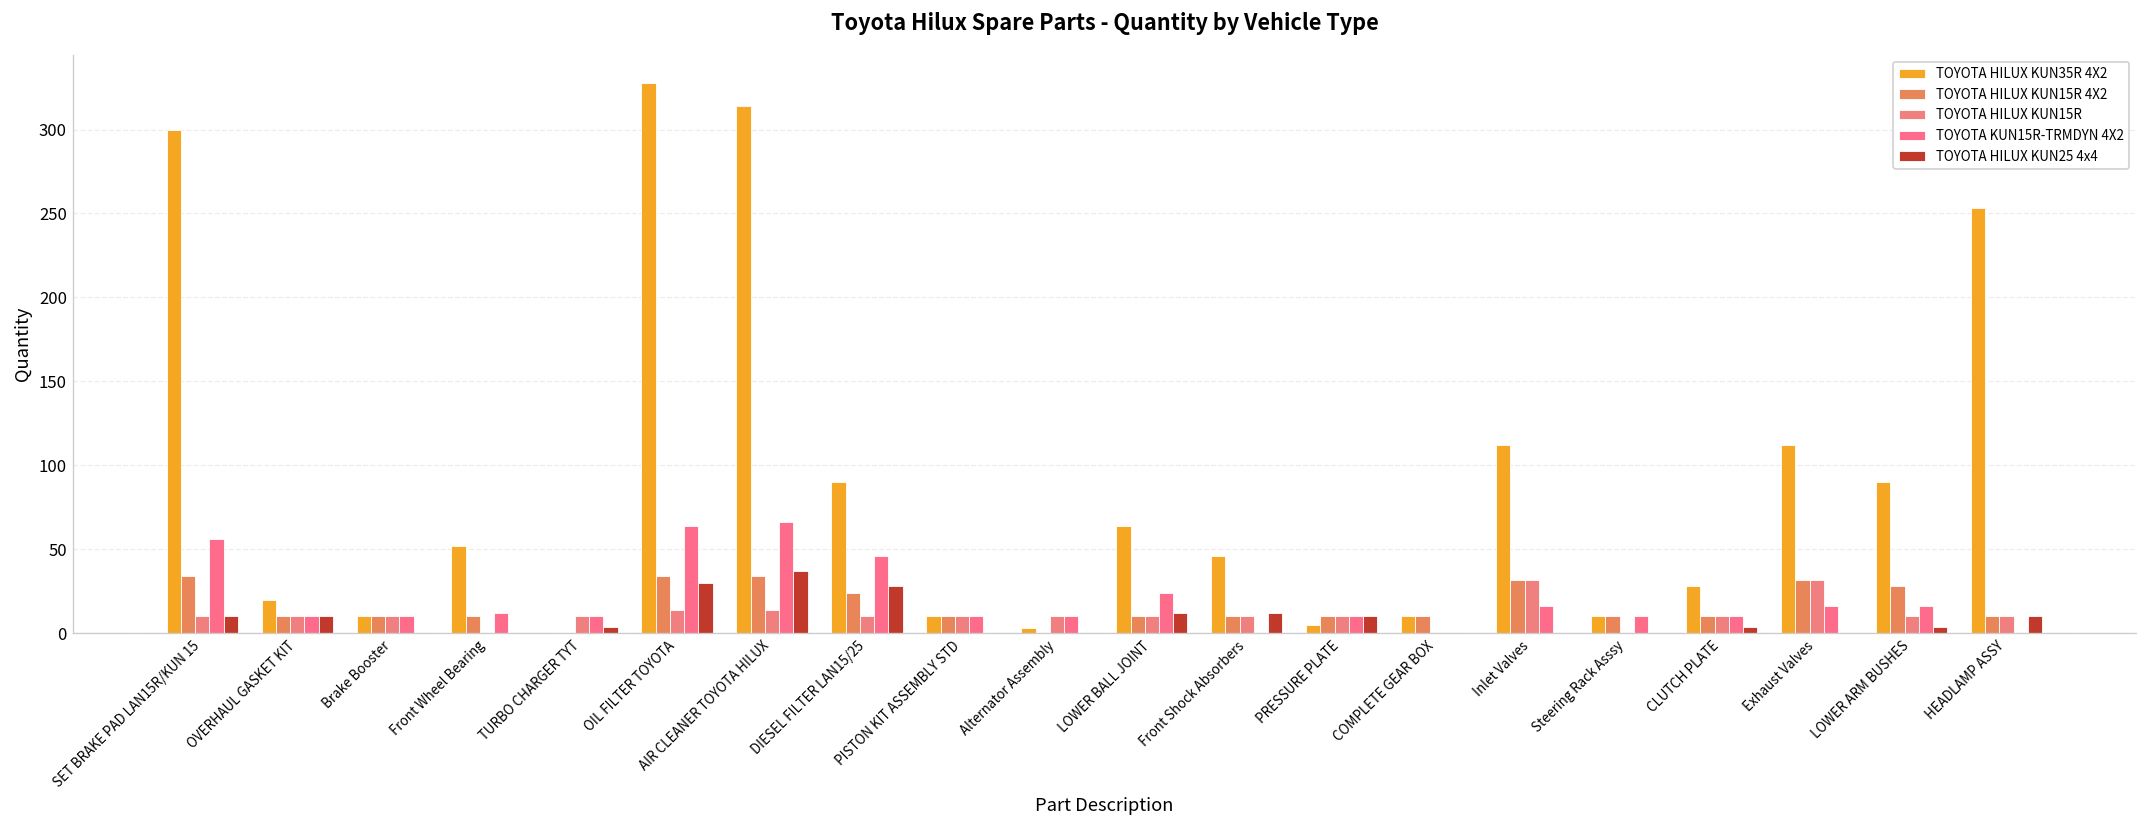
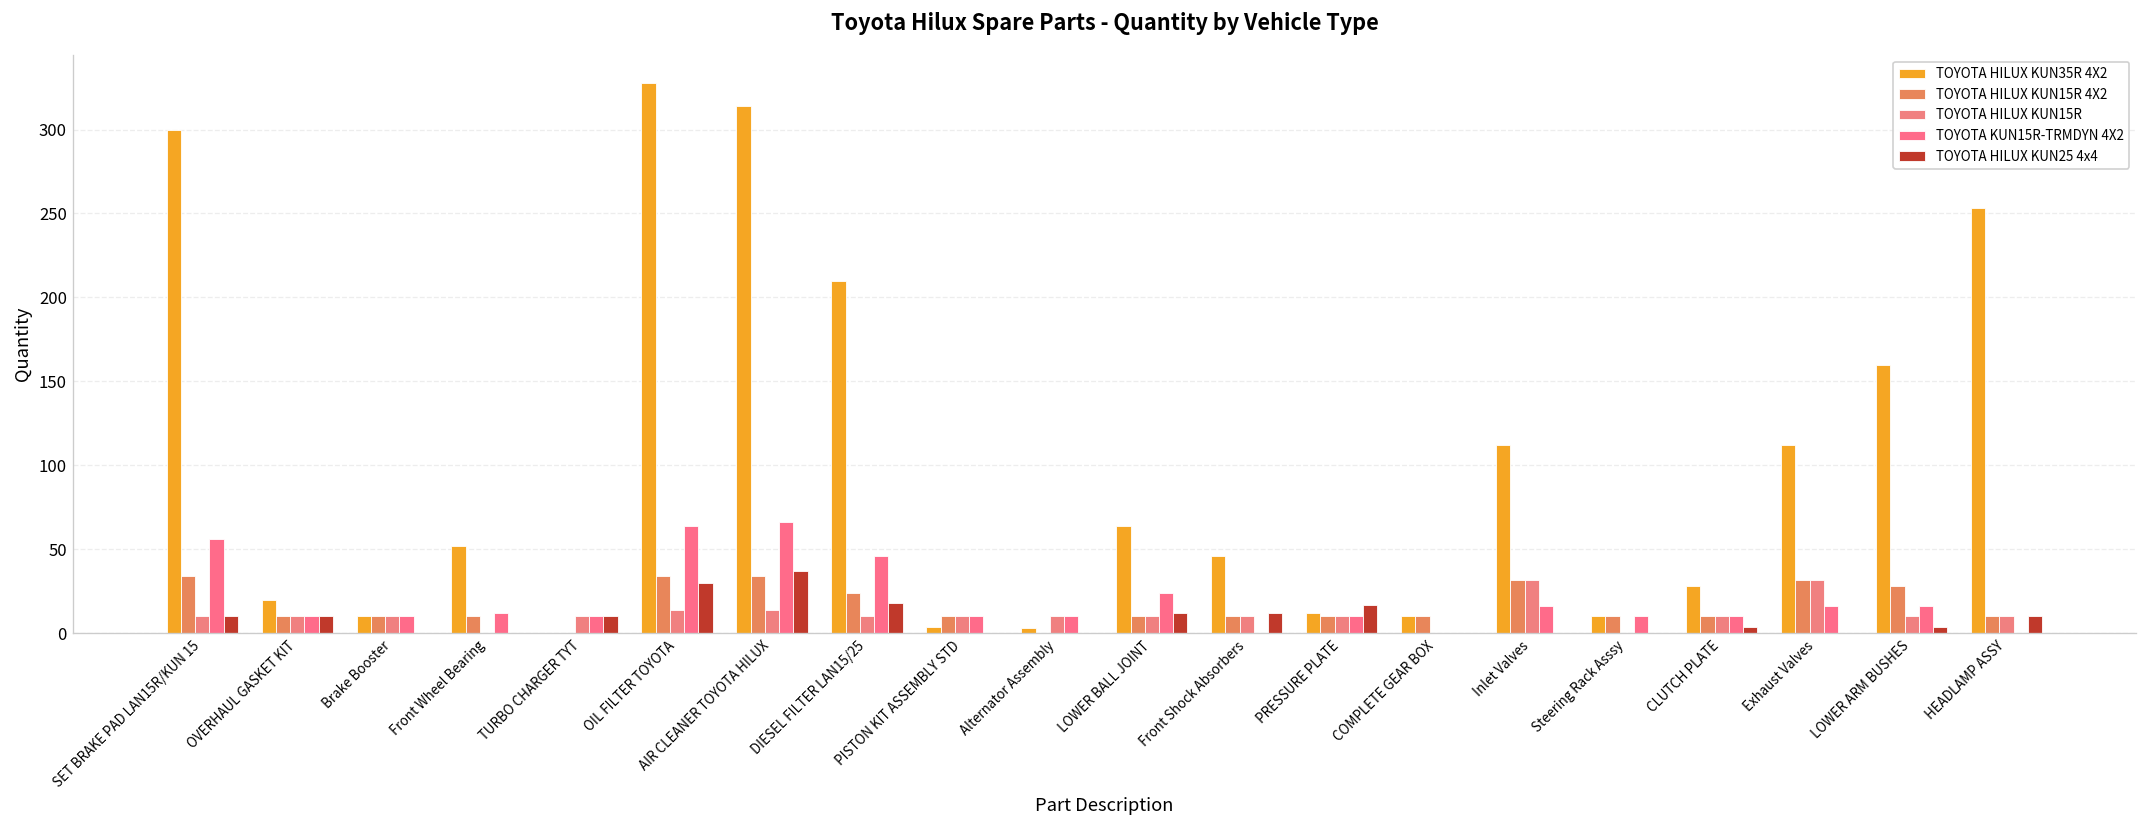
TOYOTA HILUX KUN25 4x4, TURBO CHARGER TYT: 4 -> 10
TOYOTA HILUX KUN35R 4X2, DIESEL FILTER LAN15/25: 90 -> 210
TOYOTA HILUX KUN25 4x4, DIESEL FILTER LAN15/25: 28 -> 18
TOYOTA HILUX KUN35R 4X2, PISTON KIT ASSEMBLY STD: 10 -> 4
TOYOTA HILUX KUN35R 4X2, PRESSURE PLATE: 5 -> 12
TOYOTA HILUX KUN25 4x4, PRESSURE PLATE: 10 -> 17
TOYOTA HILUX KUN35R 4X2, LOWER ARM BUSHES: 90 -> 160
